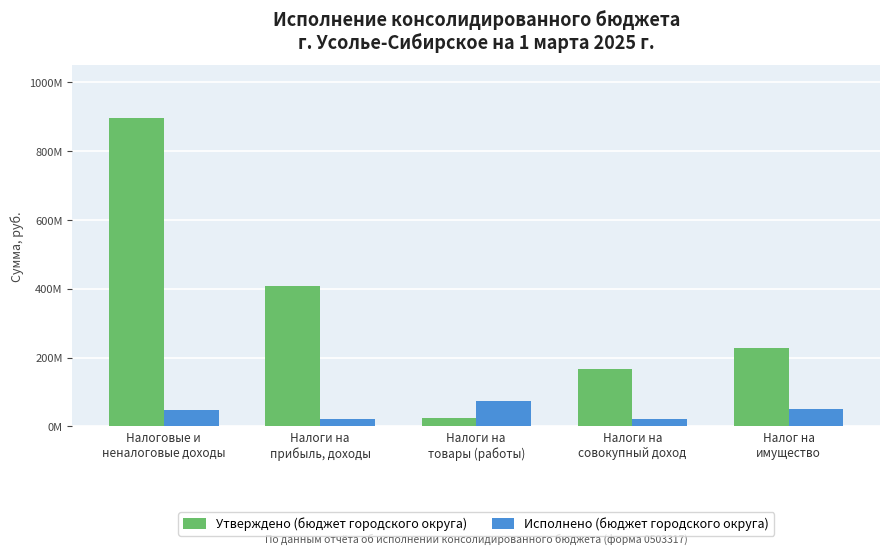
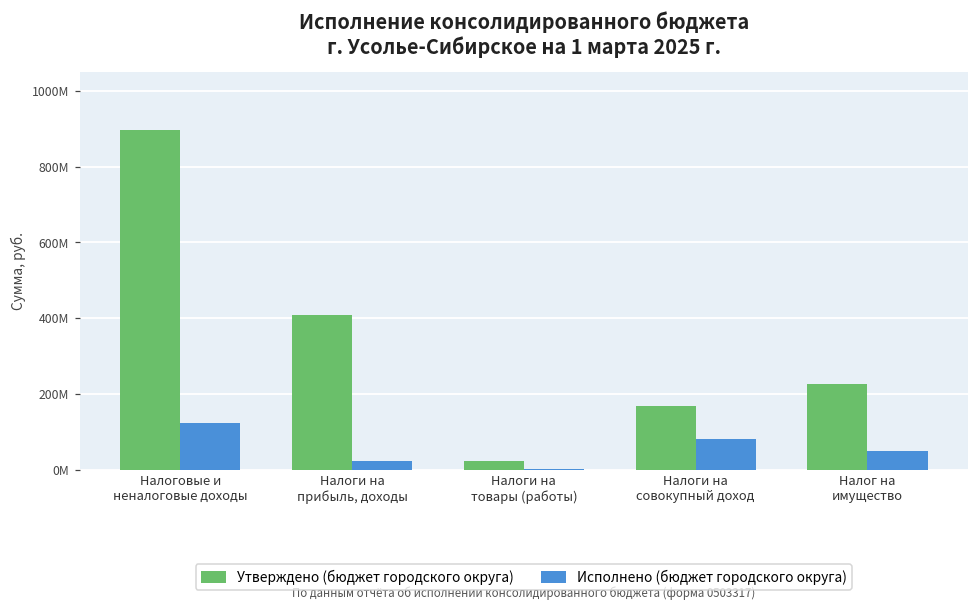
Исполнено (бюджет городского округа), Налоговые и неналоговые доходы: 50М -> 120М
Исполнено (бюджет городского округа), Налоги на товары (работы): 70М -> 0М
Исполнено (бюджет городского округа), Налоги на совокупный доход: 20М -> 80М
